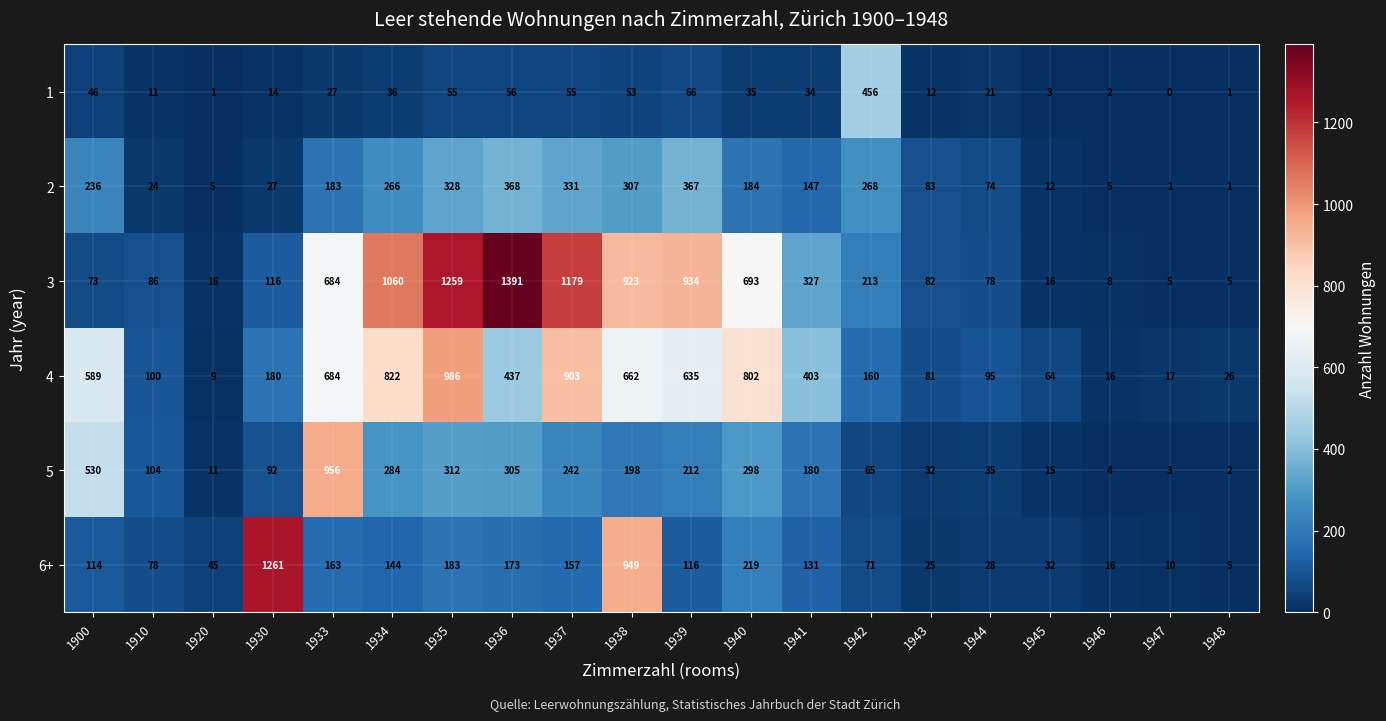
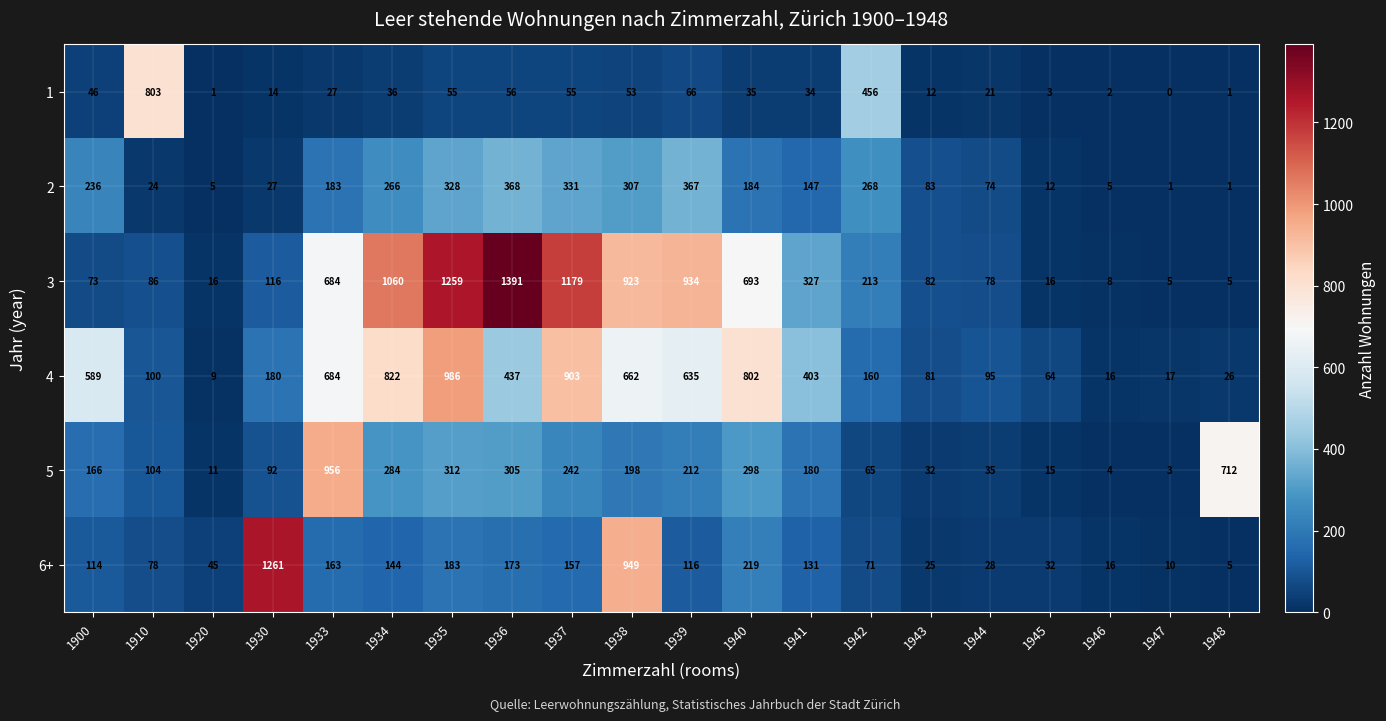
1, 1910: 11 -> 803
5, 1900: 530 -> 166
5, 1948: 2 -> 712
